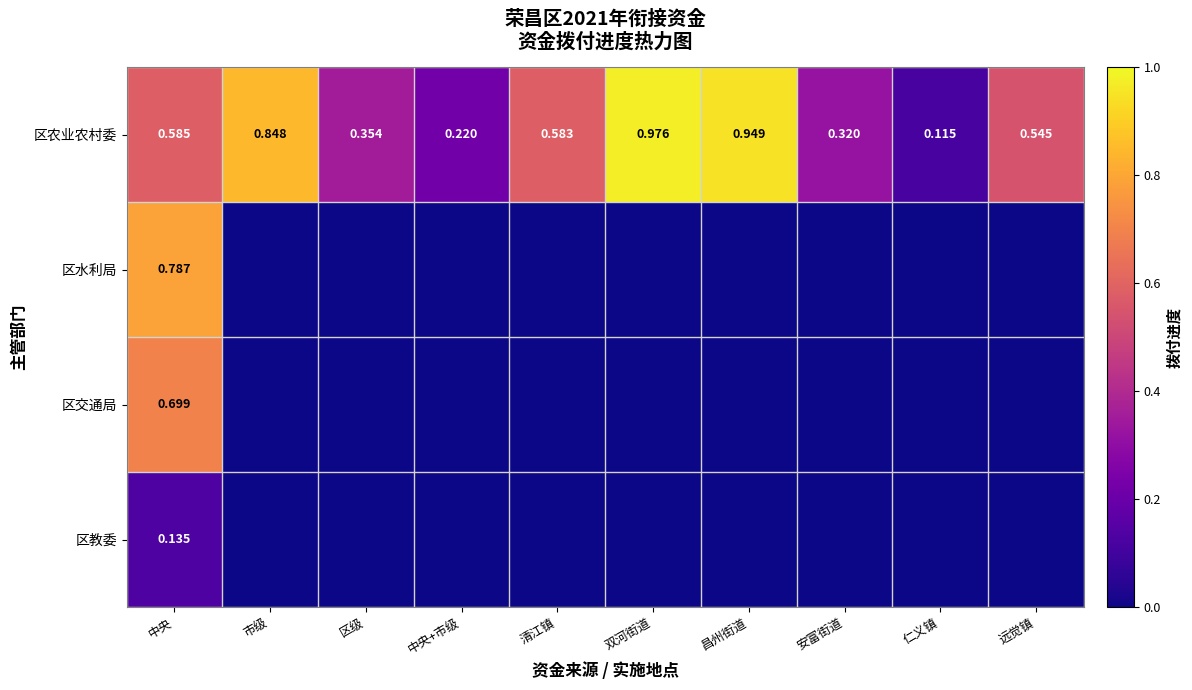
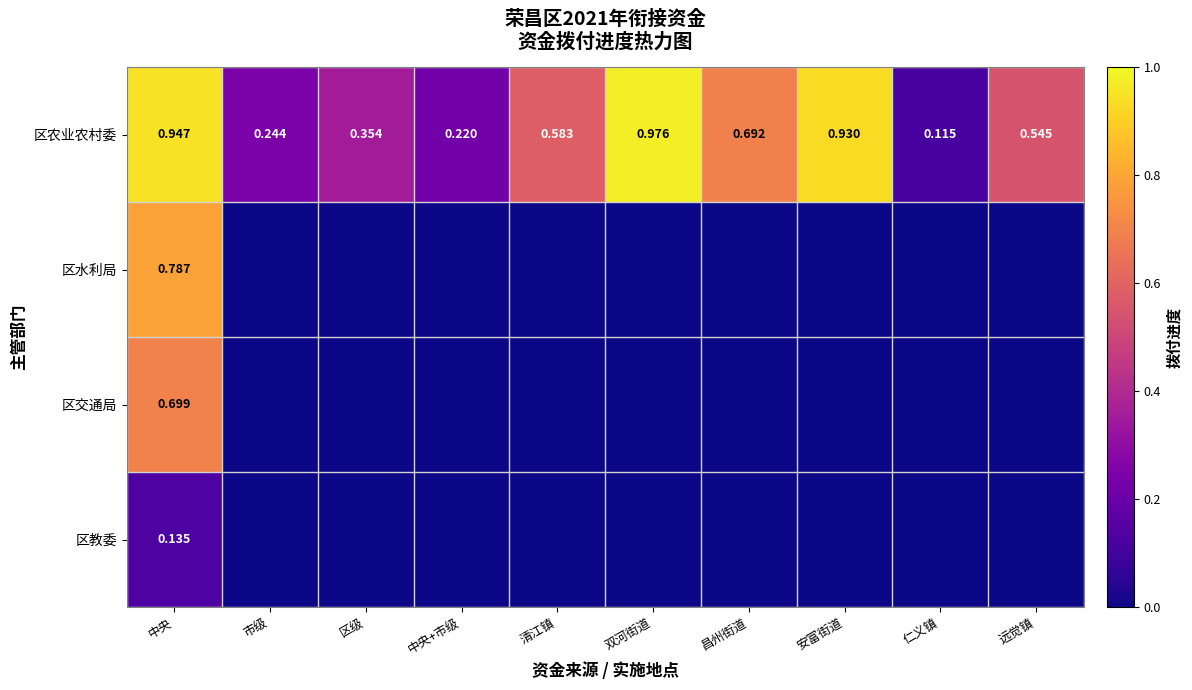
区农业农村委, 中央: 0.585 -> 0.947
区农业农村委, 市级: 0.848 -> 0.244
区农业农村委, 昌州街道: 0.949 -> 0.692
区农业农村委, 安富街道: 0.320 -> 0.930
